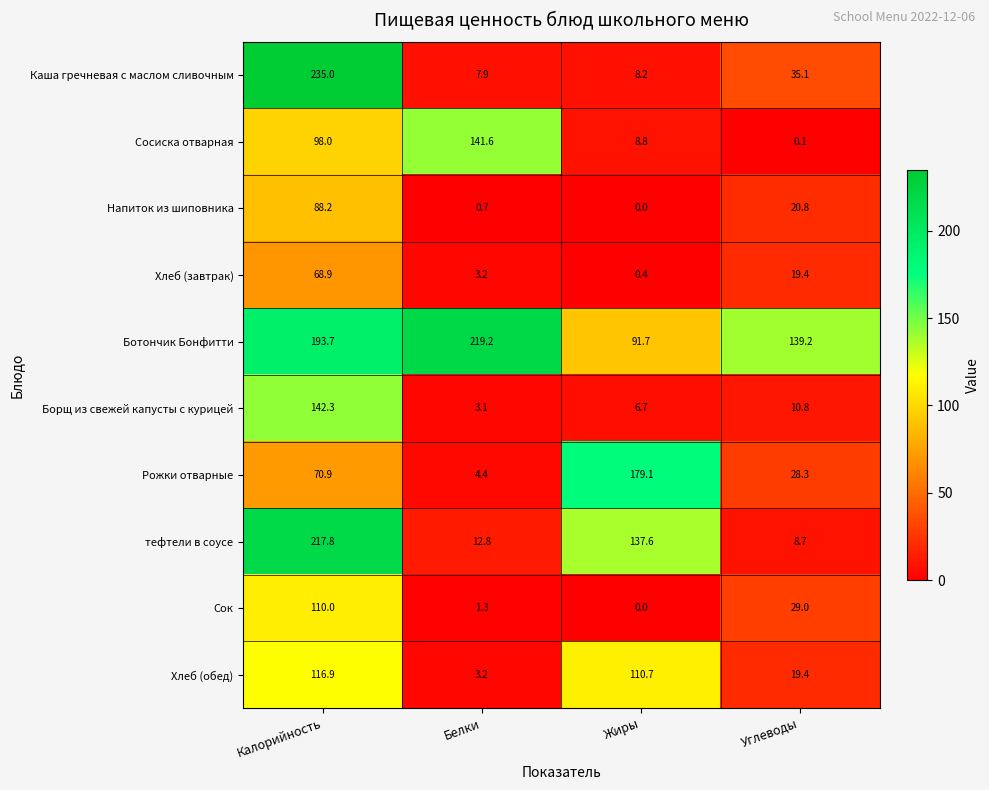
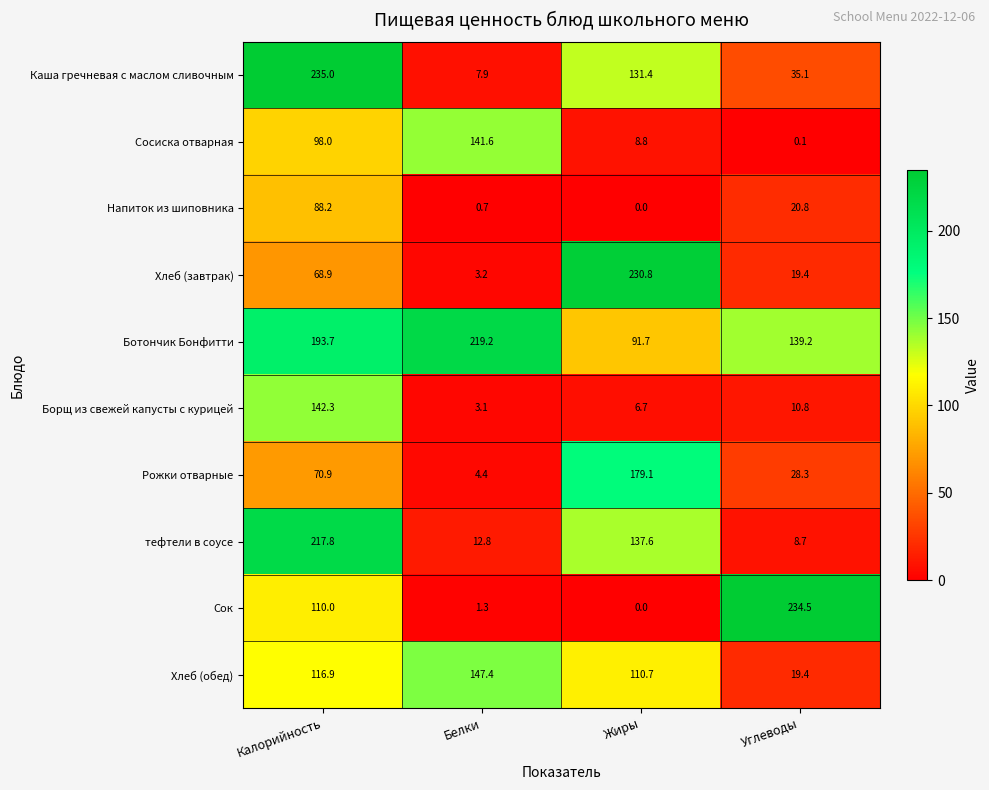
Каша гречневая с маслом сливочным, Жиры: 8.2 -> 131.4
Хлеб (завтрак), Жиры: 0.4 -> 230.8
Сок, Углеводы: 29.0 -> 234.5
Хлеб (обед), Белки: 3.2 -> 147.4
